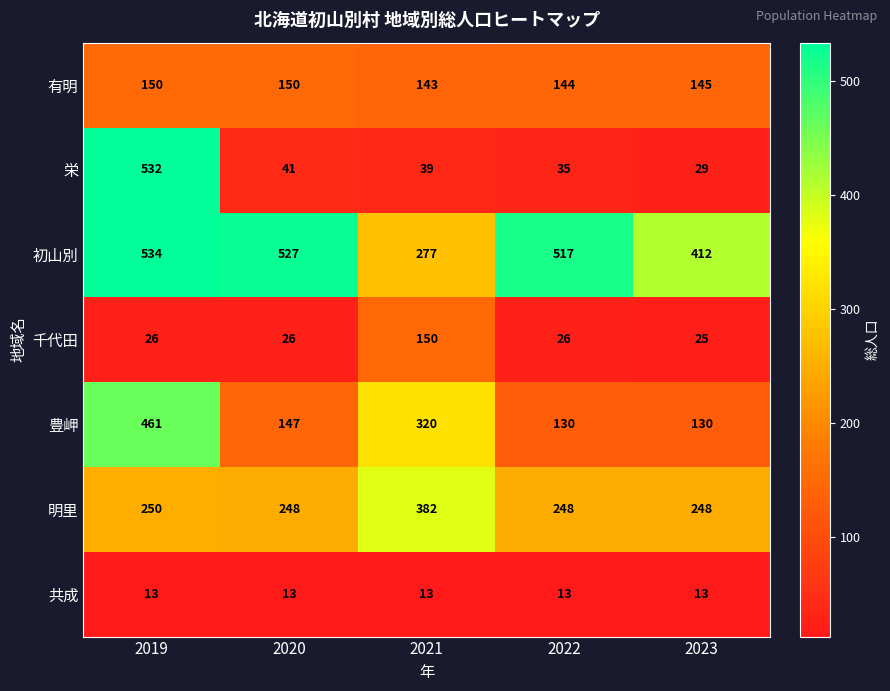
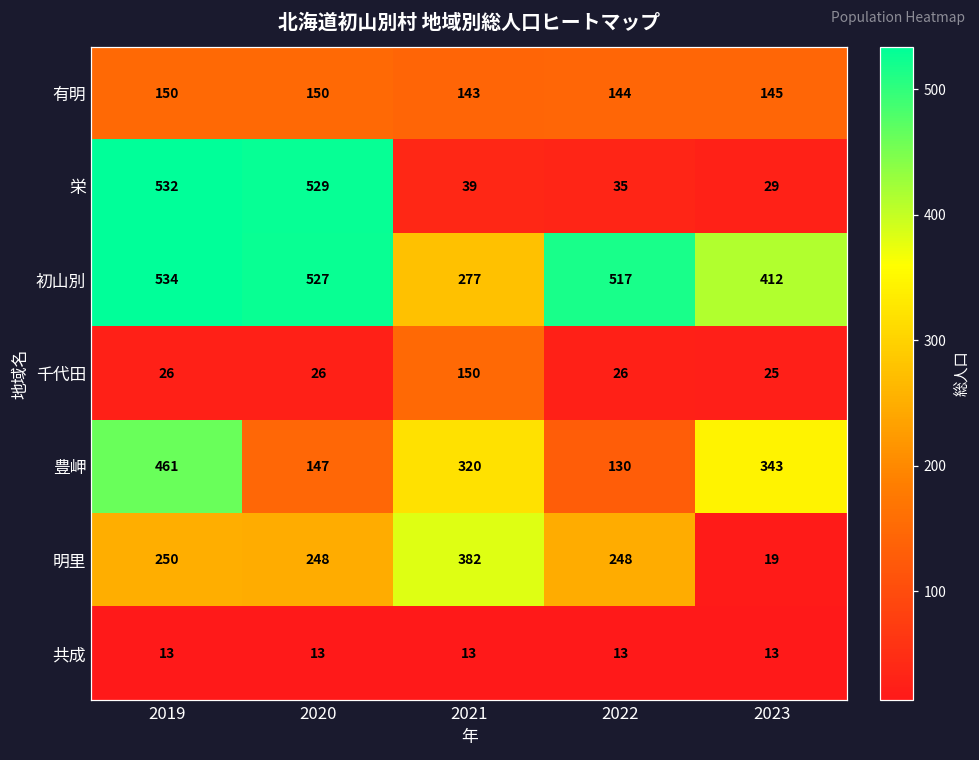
栄, 2020: 41 -> 529
豊岬, 2023: 130 -> 343
明里, 2023: 248 -> 19
